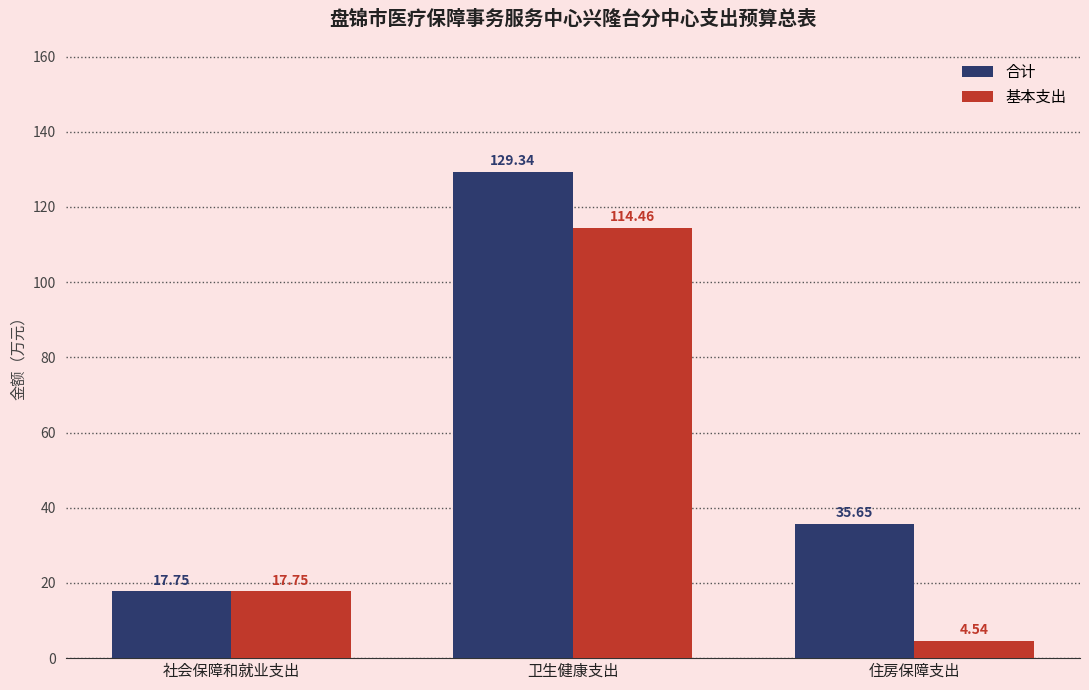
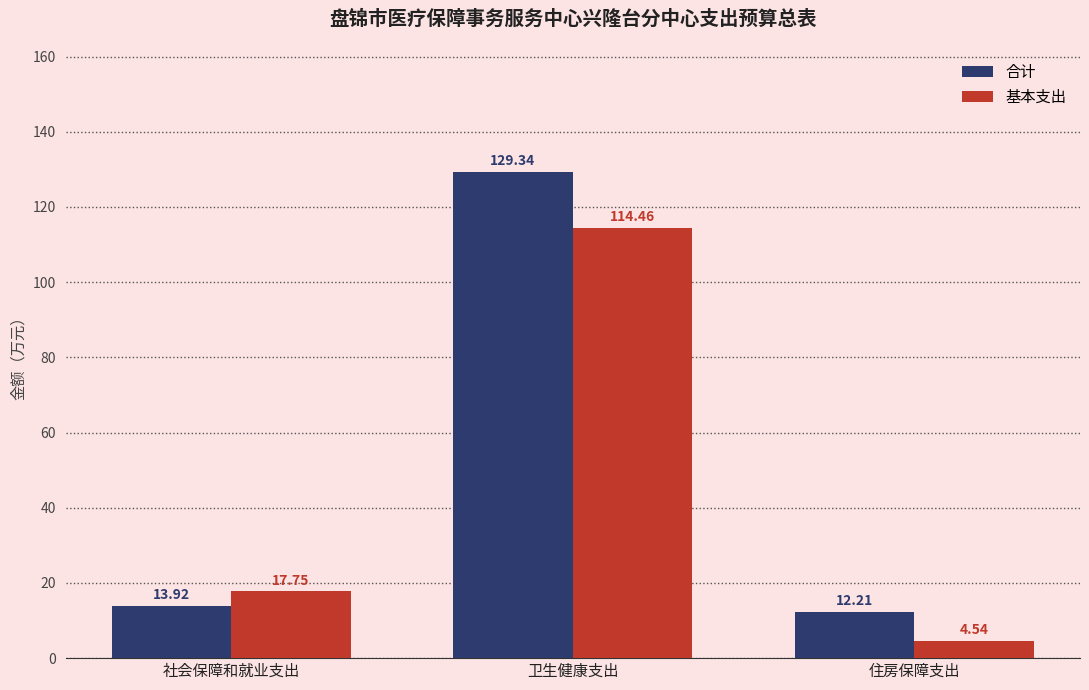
合计, 社会保障和就业支出: 17.75 -> 13.92
合计, 住房保障支出: 35.65 -> 12.21
